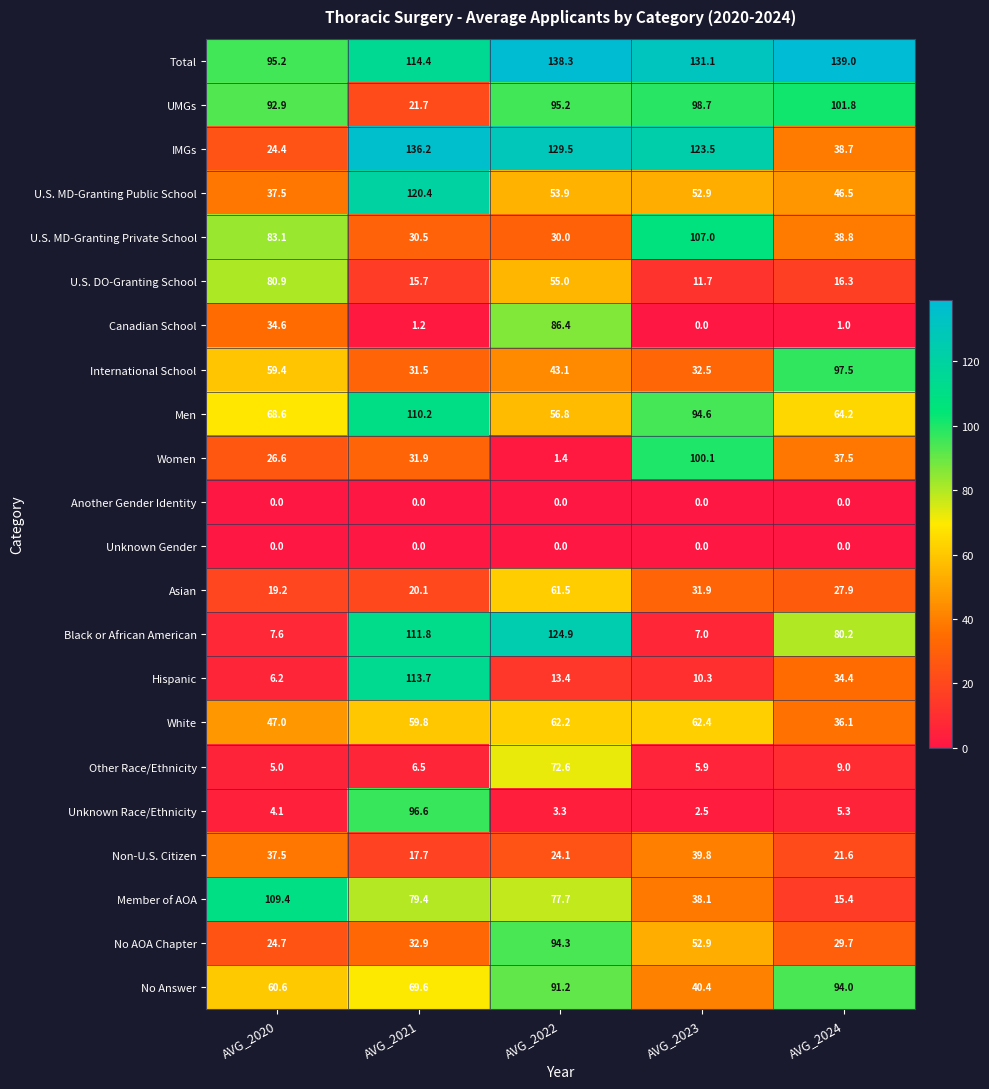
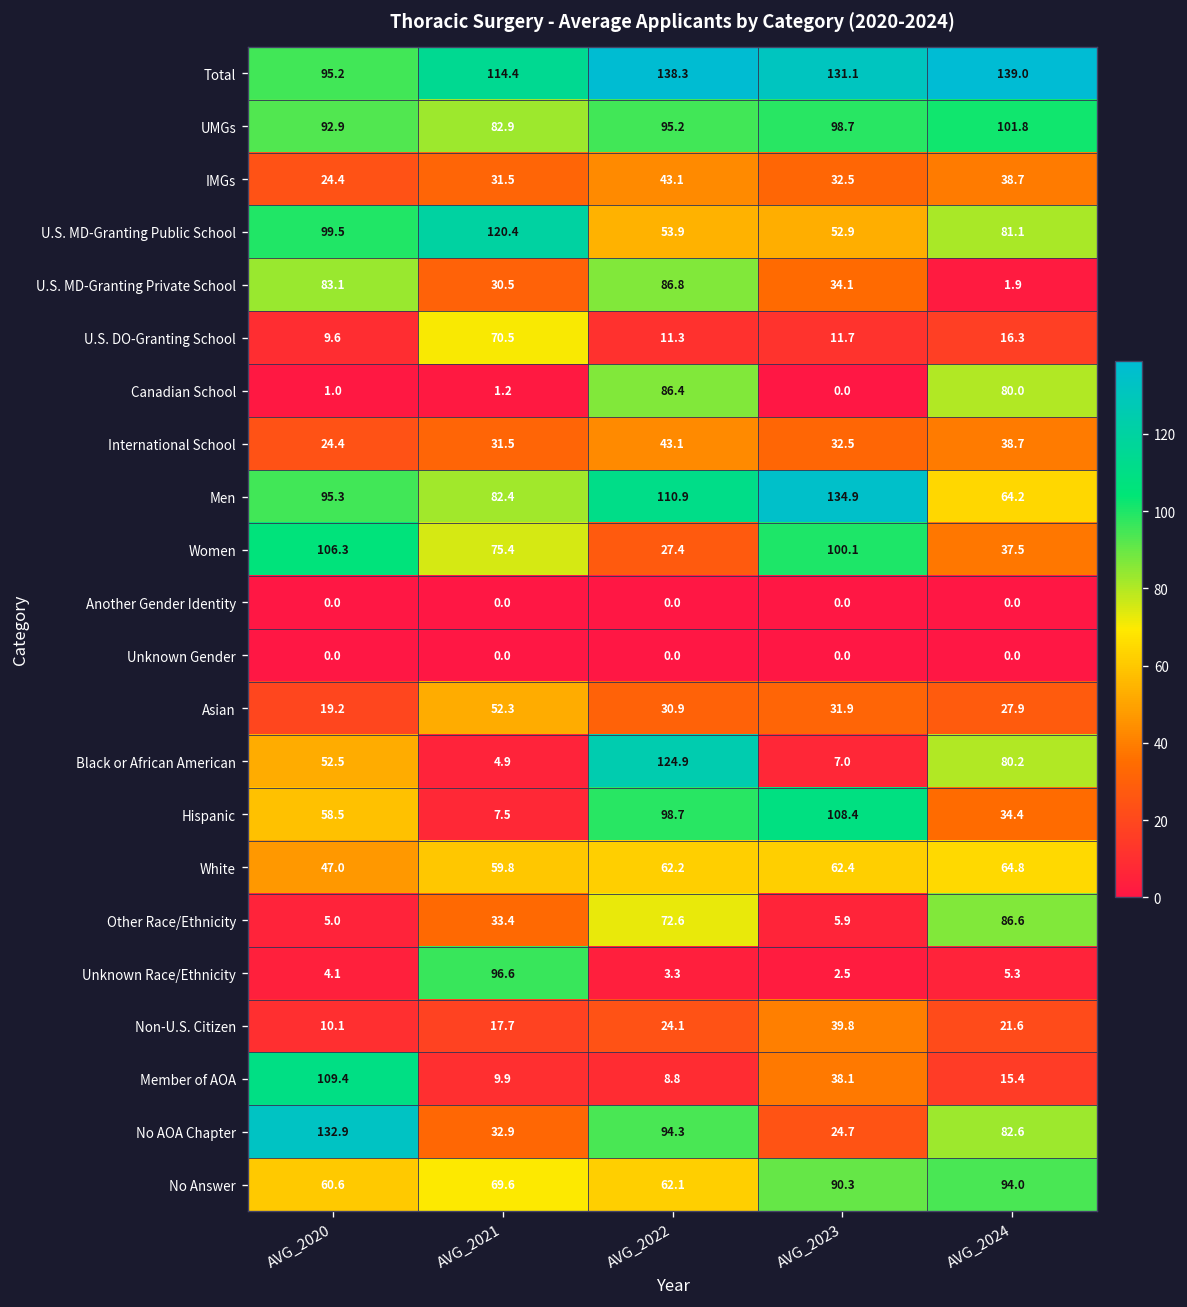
UMGs, AVG_2021: 21.7 -> 82.9
IMGs, AVG_2021: 136.2 -> 31.5
IMGs, AVG_2022: 129.5 -> 43.1
IMGs, AVG_2023: 123.5 -> 32.5
U.S. MD-Granting Public School, AVG_2020: 37.5 -> 99.5
U.S. MD-Granting Public School, AVG_2024: 46.5 -> 81.1
U.S. MD-Granting Private School, AVG_2022: 30.0 -> 86.8
U.S. MD-Granting Private School, AVG_2023: 107.0 -> 34.1
U.S. MD-Granting Private School, AVG_2024: 38.8 -> 1.9
U.S. DO-Granting School, AVG_2020: 80.9 -> 9.6
U.S. DO-Granting School, AVG_2021: 15.7 -> 70.5
U.S. DO-Granting School, AVG_2022: 55.0 -> 11.3
Canadian School, AVG_2020: 34.6 -> 1.0
Canadian School, AVG_2024: 1.0 -> 80.0
International School, AVG_2020: 59.4 -> 24.4
International School, AVG_2024: 97.5 -> 38.7
Men, AVG_2020: 68.6 -> 95.3
Men, AVG_2021: 110.2 -> 82.4
Men, AVG_2022: 56.8 -> 110.9
Men, AVG_2023: 94.6 -> 134.9
Women, AVG_2020: 26.6 -> 106.3
Women, AVG_2021: 31.9 -> 75.4
Women, AVG_2022: 1.4 -> 27.4
Asian, AVG_2021: 20.1 -> 52.3
Asian, AVG_2022: 61.5 -> 30.9
Black or African American, AVG_2020: 7.6 -> 52.5
Black or African American, AVG_2021: 111.8 -> 4.9
Hispanic, AVG_2020: 6.2 -> 58.5
Hispanic, AVG_2021: 113.7 -> 7.5
Hispanic, AVG_2022: 13.4 -> 98.7
Hispanic, AVG_2023: 10.3 -> 108.4
White, AVG_2024: 36.1 -> 64.8
Other Race/Ethnicity, AVG_2021: 6.5 -> 33.4
Other Race/Ethnicity, AVG_2024: 9.0 -> 86.6
Non-U.S. Citizen, AVG_2020: 37.5 -> 10.1
Member of AOA, AVG_2021: 79.4 -> 9.9
Member of AOA, AVG_2022: 77.7 -> 8.8
No AOA Chapter, AVG_2020: 24.7 -> 132.9
No AOA Chapter, AVG_2023: 52.9 -> 24.7
No AOA Chapter, AVG_2024: 29.7 -> 82.6
No Answer, AVG_2022: 91.2 -> 62.1
No Answer, AVG_2023: 40.4 -> 90.3
